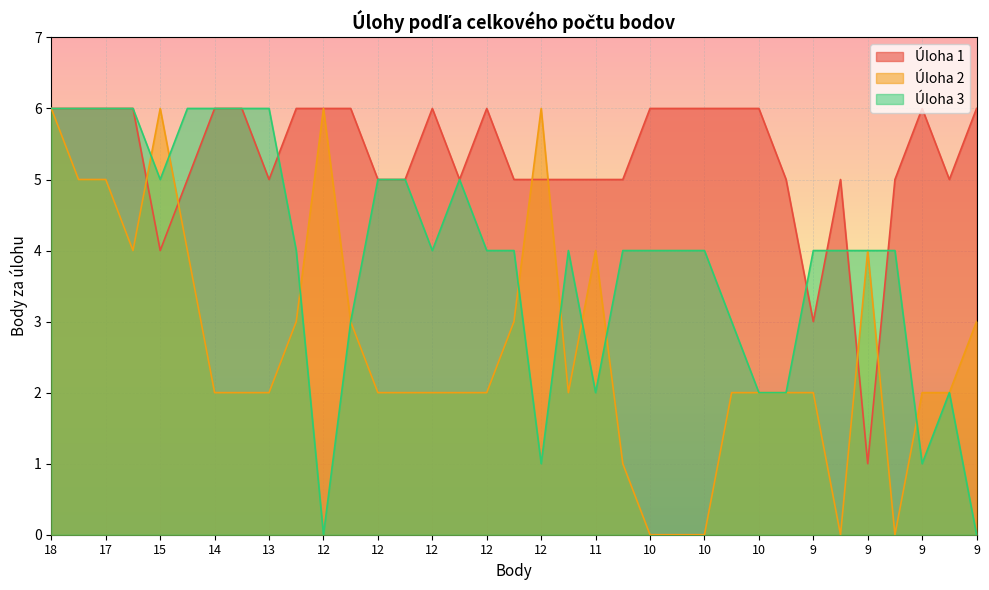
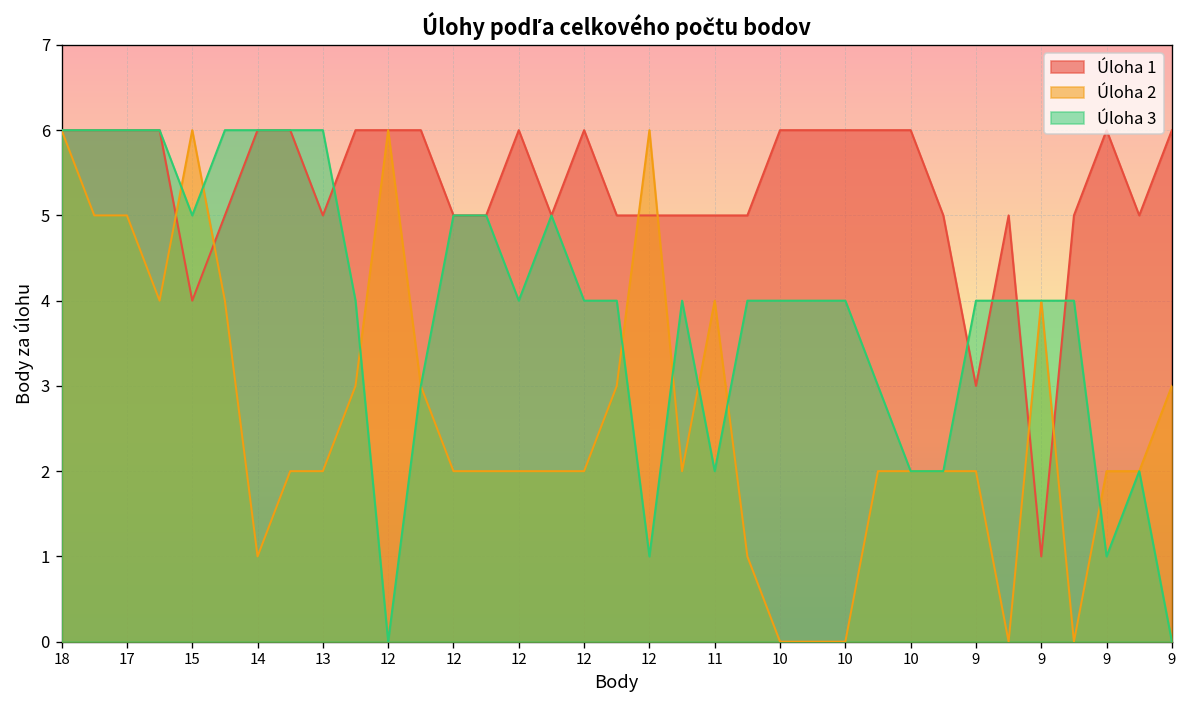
Úloha 2, 14: 2 -> 1
